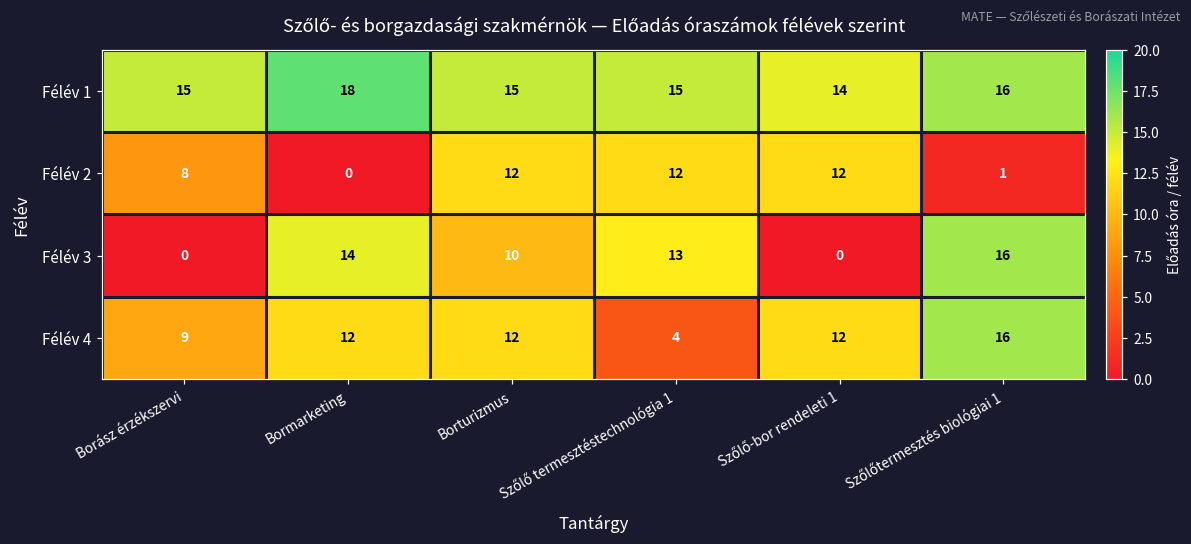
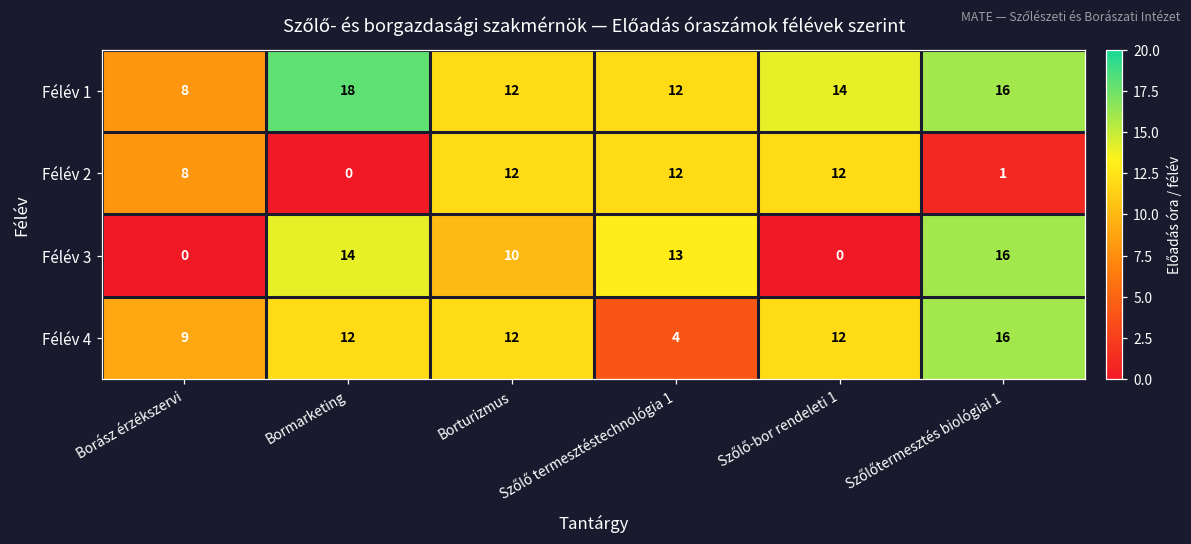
Félév 1, Borász érzékszervi: 15 -> 8
Félév 1, Borturizmus: 15 -> 12
Félév 1, Szőlő termesztéstechnológia 1: 15 -> 12
